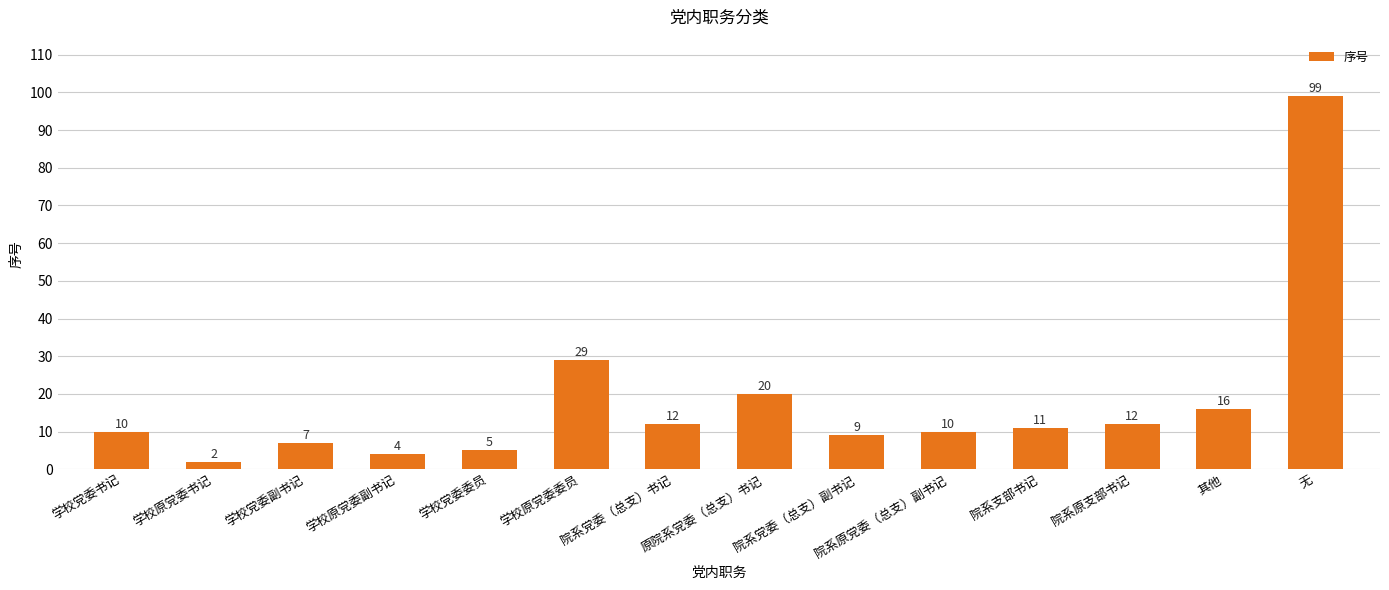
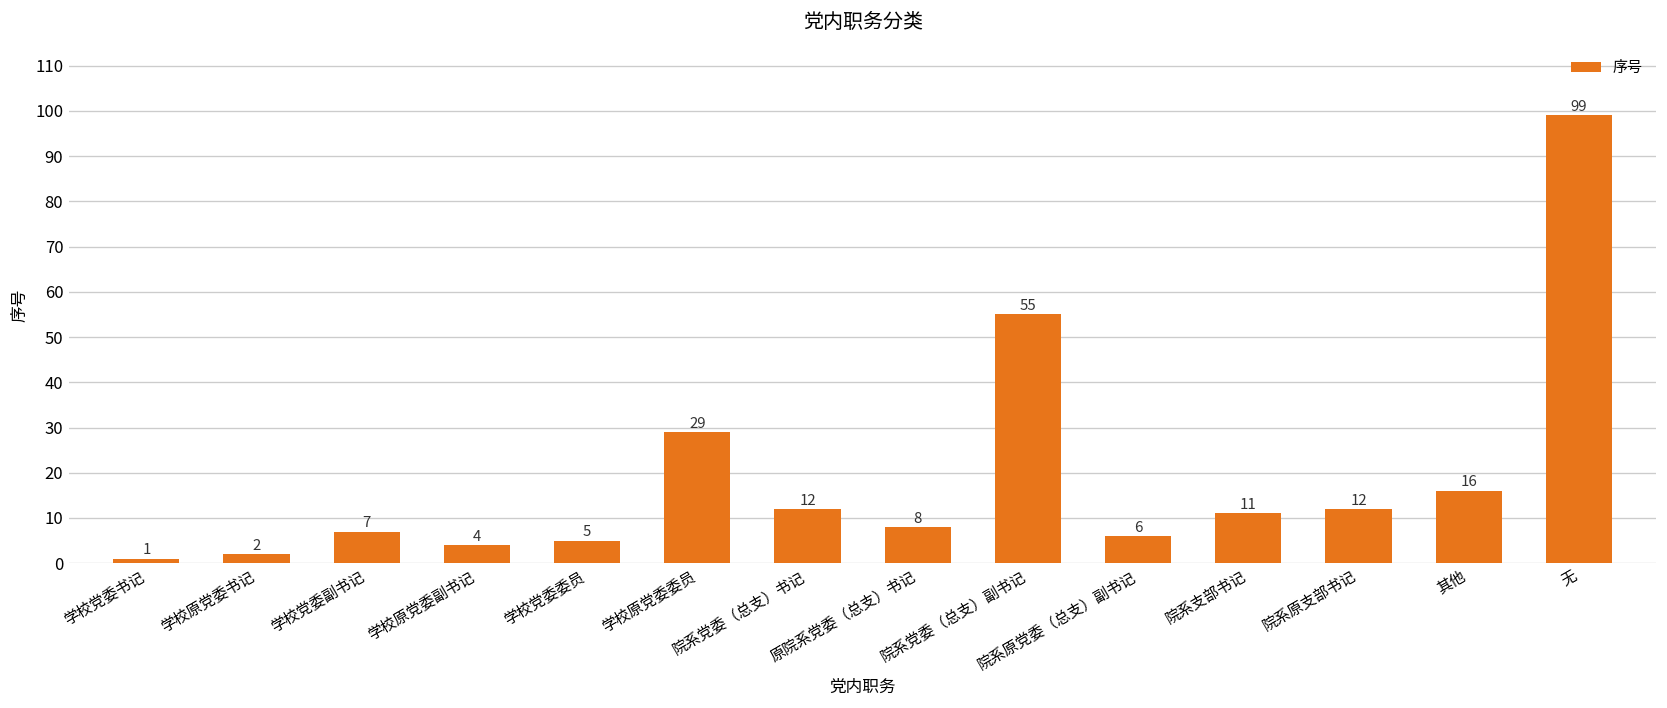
学校党委书记: 10 -> 1
原院系党委（总支）书记: 20 -> 8
院系党委（总支）副书记: 9 -> 55
院系原党委（总支）副书记: 10 -> 6
